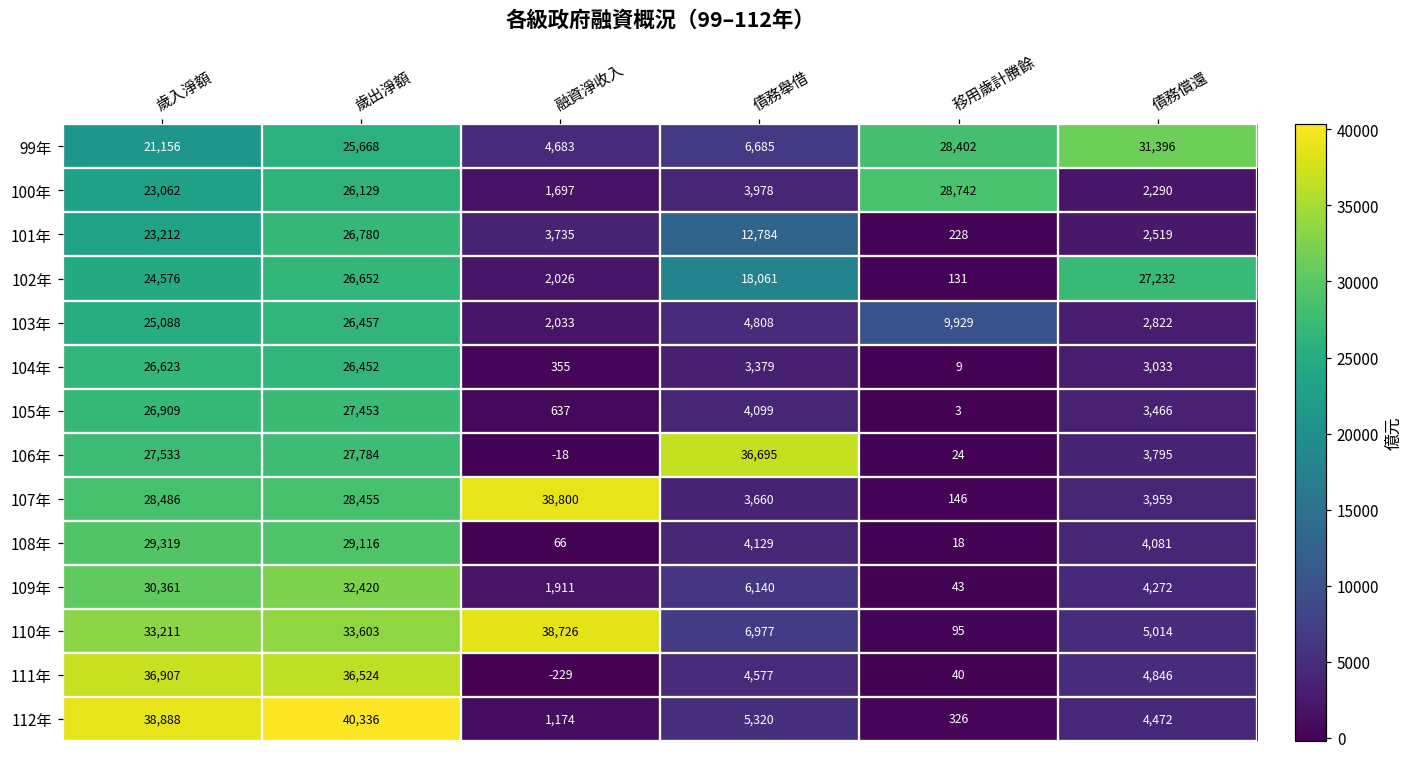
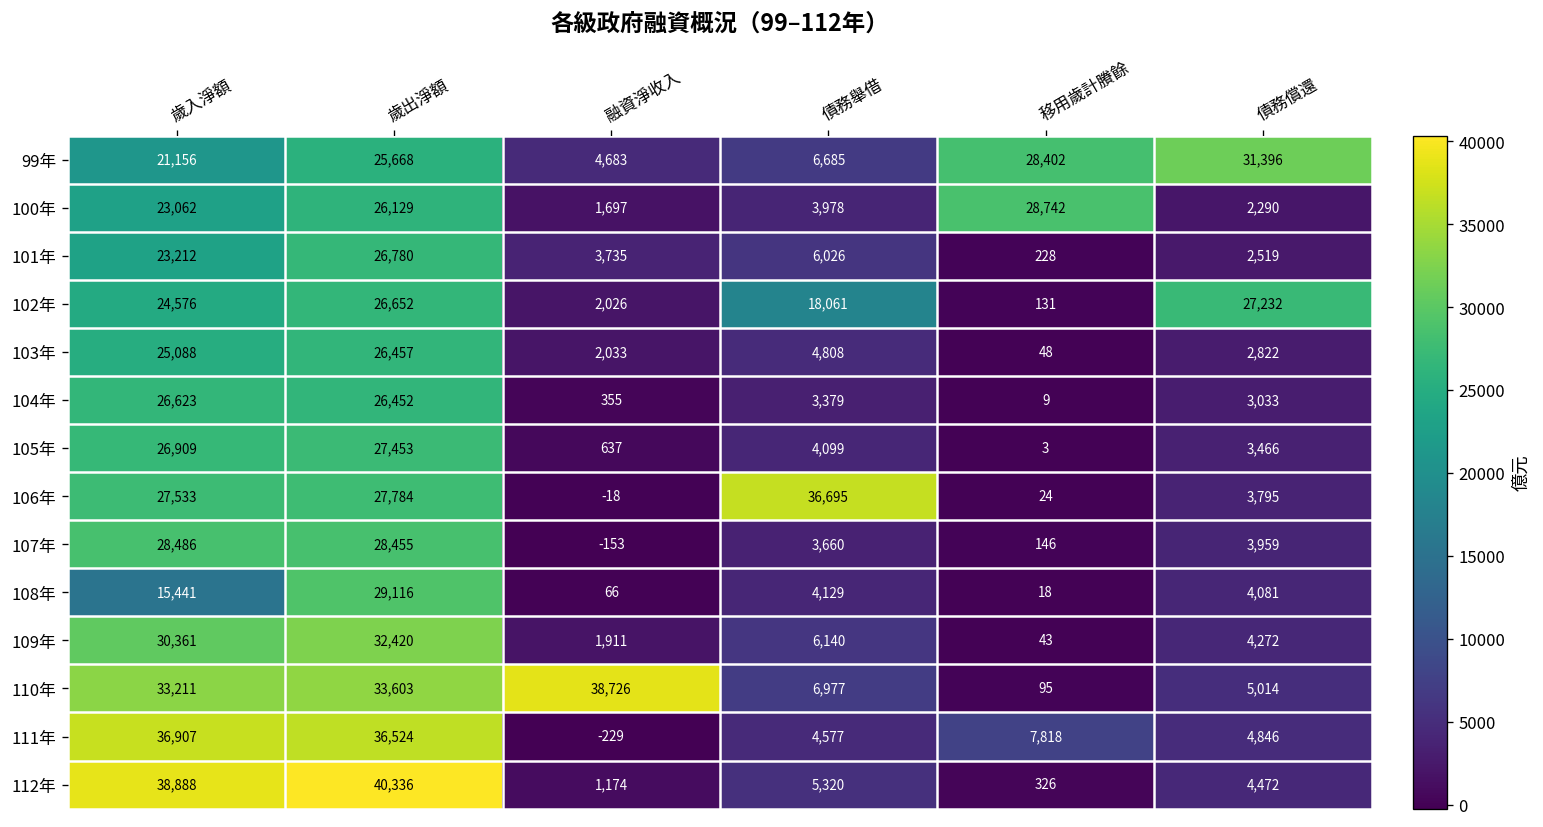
101年, 債務舉借: 12,784 -> 6,026
103年, 移用歲計賸餘: 9,929 -> 48
107年, 融資淨收入: 38,800 -> -153
108年, 歲入淨額: 29,319 -> 15,441
111年, 移用歲計賸餘: 40 -> 7,818
